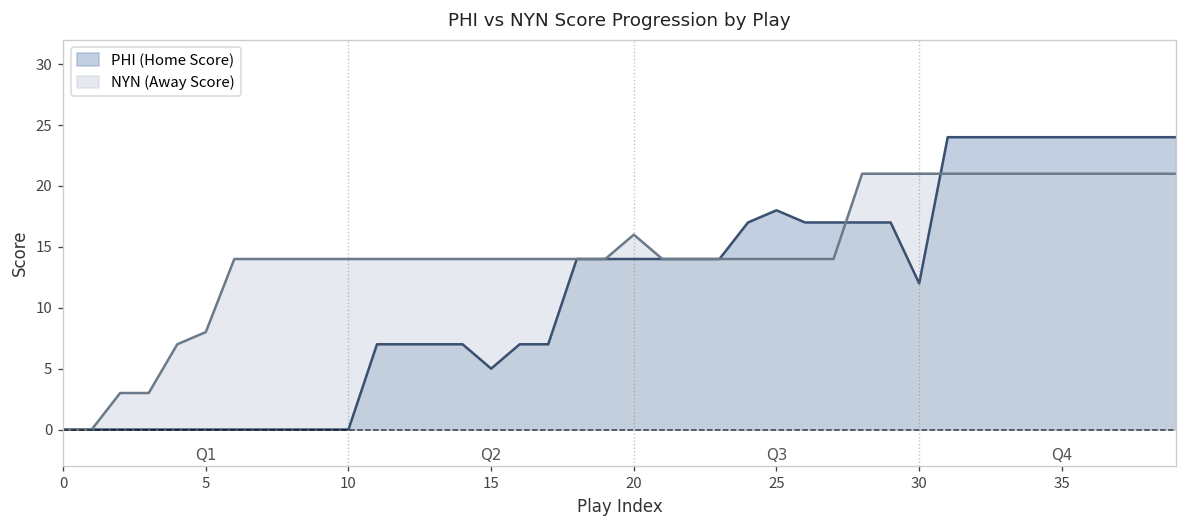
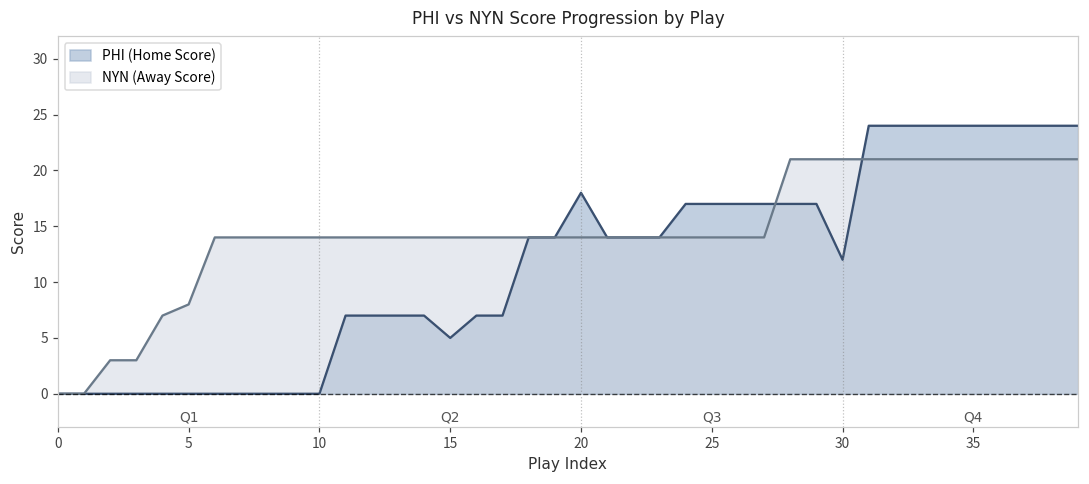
PHI (Home Score), 20: 14 -> 18
NYN (Away Score), 20: 16 -> 14
PHI (Home Score), 25: 18 -> 17
